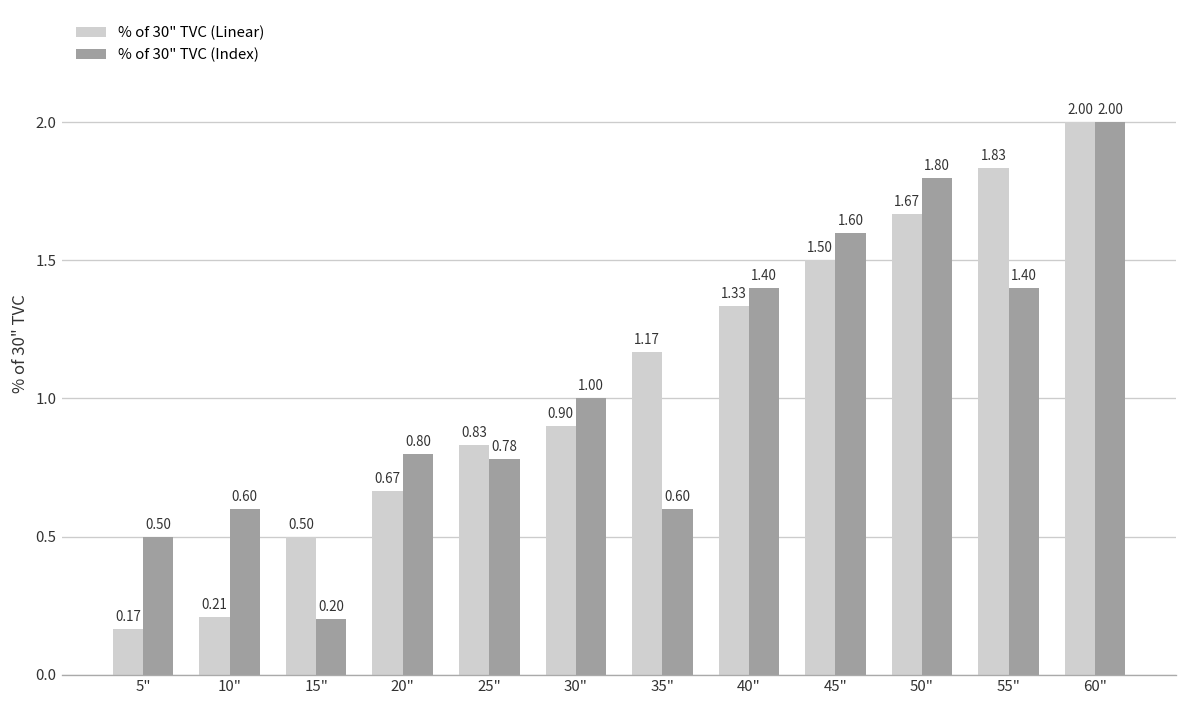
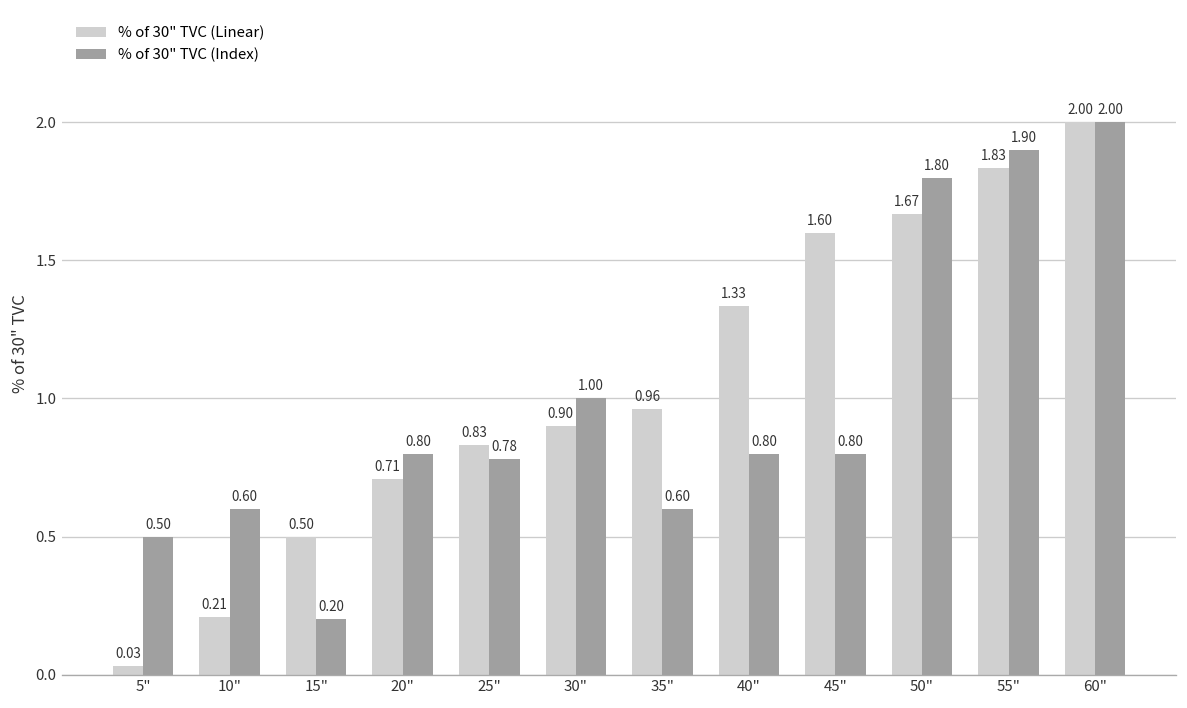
% of 30" TVC (Linear), 5": 0.17 -> 0.03
% of 30" TVC (Linear), 20": 0.67 -> 0.71
% of 30" TVC (Linear), 35": 1.17 -> 0.96
% of 30" TVC (Index), 40": 1.40 -> 0.80
% of 30" TVC (Linear), 45": 1.50 -> 1.60
% of 30" TVC (Index), 45": 1.60 -> 0.80
% of 30" TVC (Index), 55": 1.40 -> 1.90
